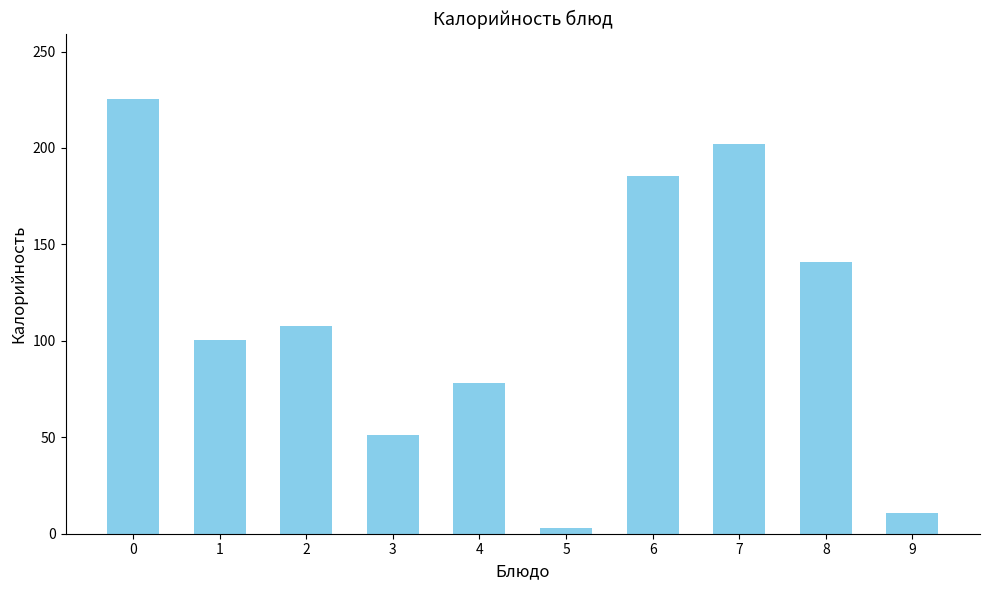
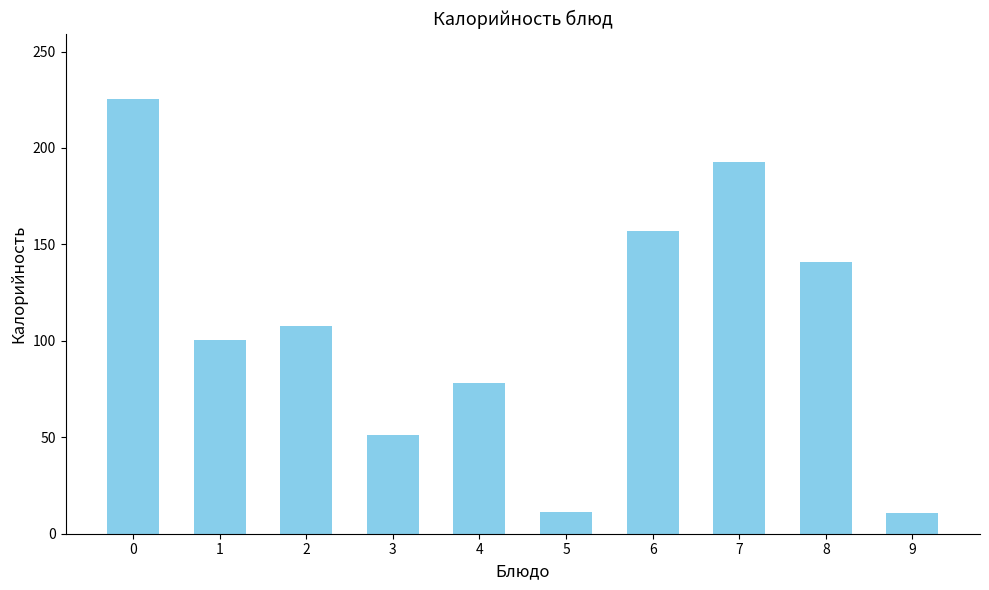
5: 3 -> 11
6: 186 -> 157
7: 202 -> 193
